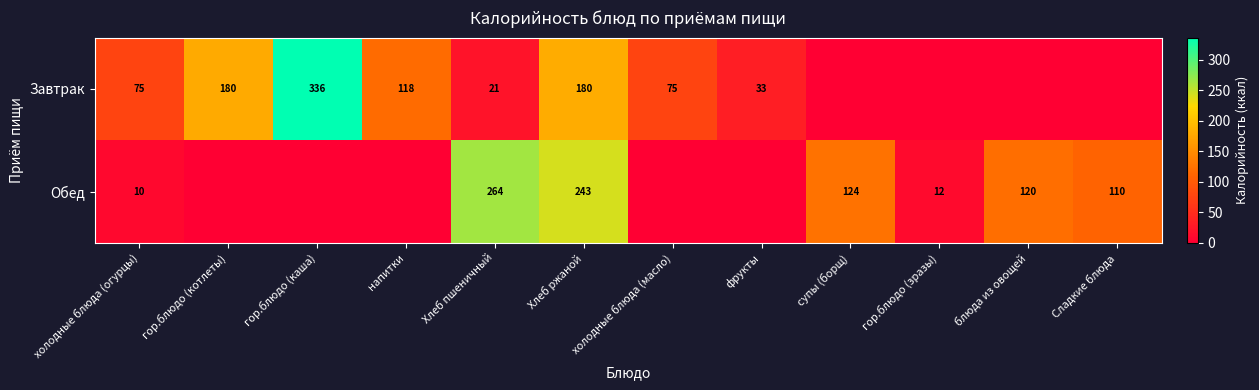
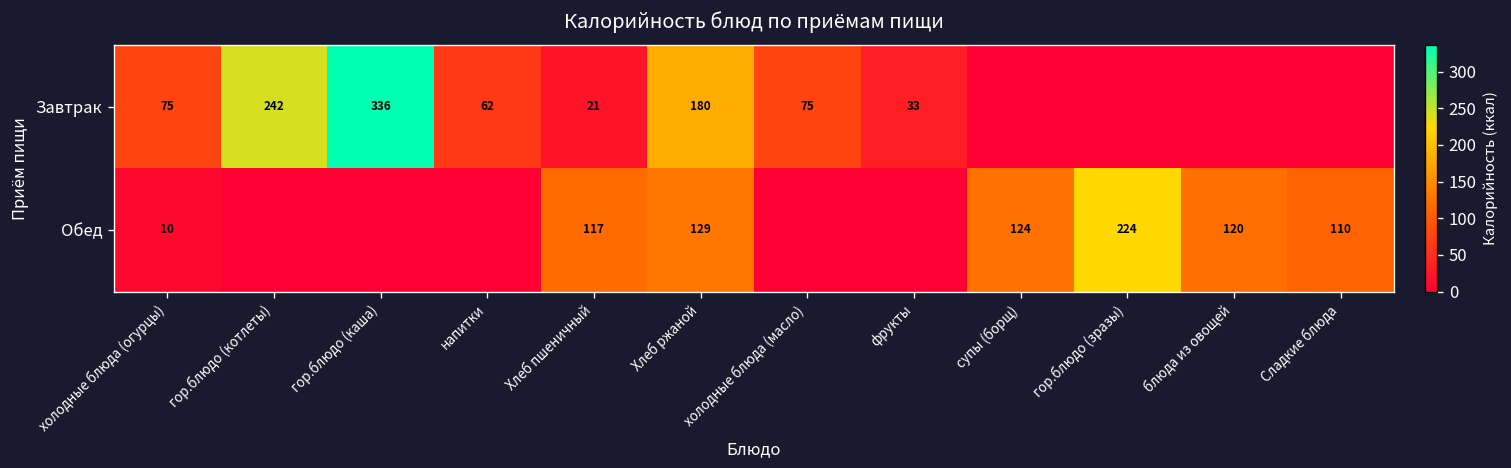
Завтрак, гор.блюдо (котлеты): 180 -> 242
Завтрак, напитки: 118 -> 62
Обед, Хлеб пшеничный: 264 -> 117
Обед, Хлеб ржаной: 243 -> 129
Обед, гор.блюдо (зразы): 12 -> 224
